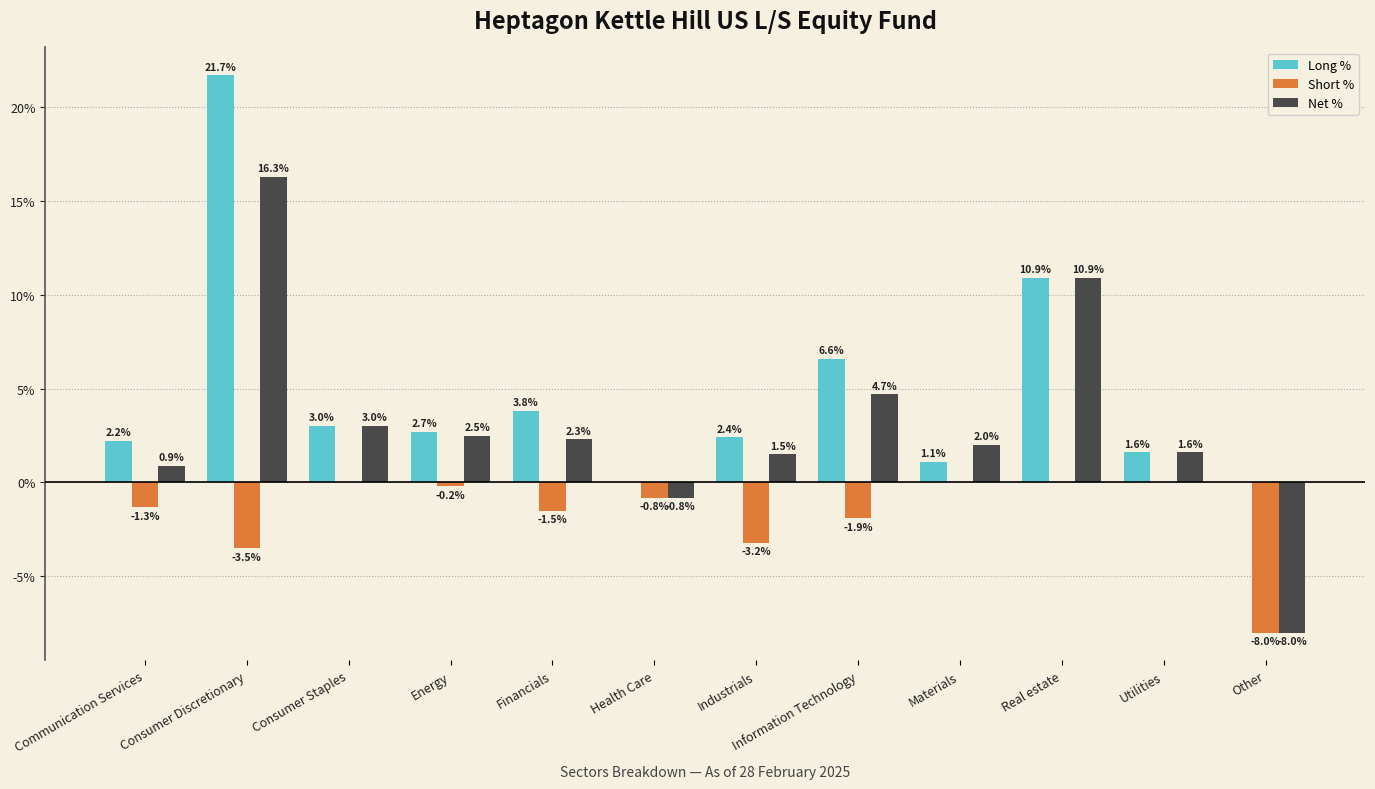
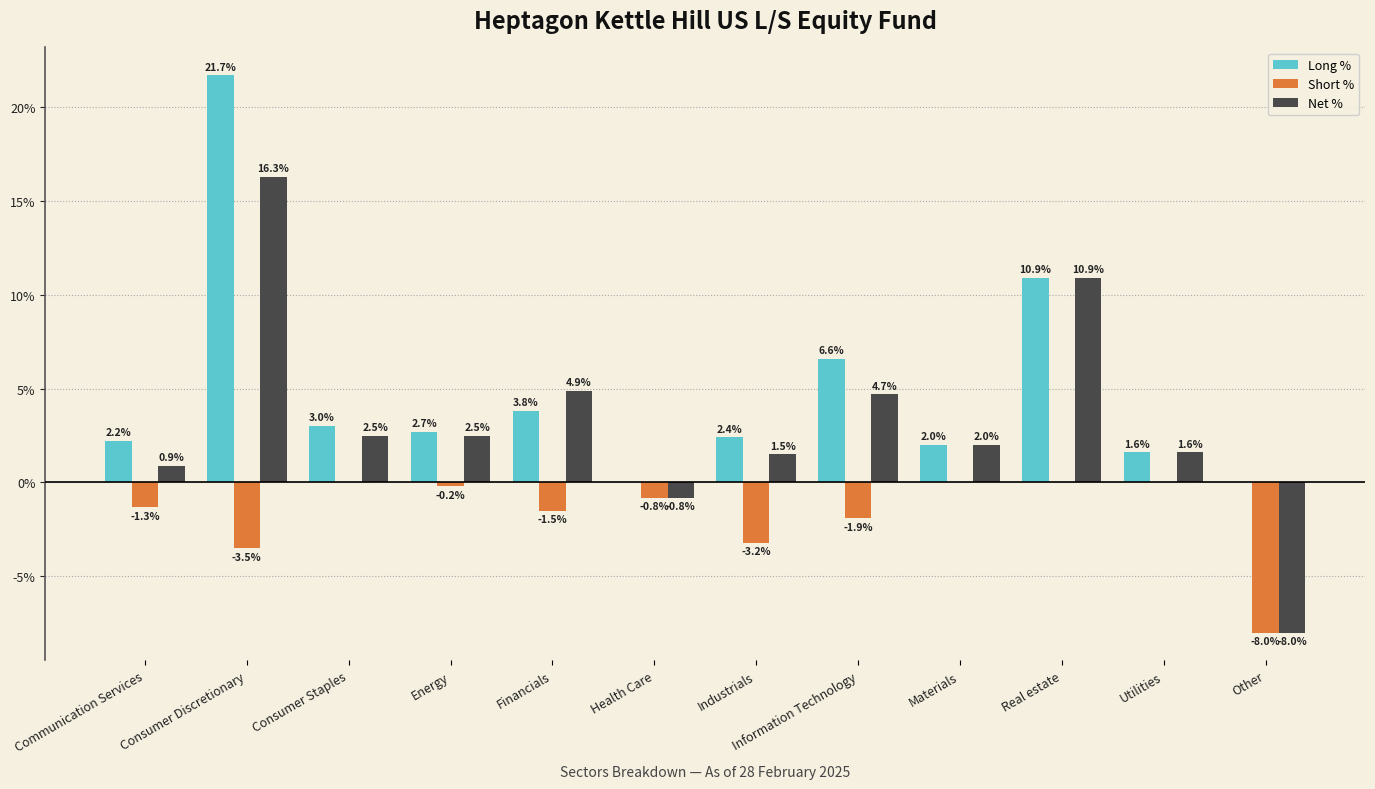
Net %, Consumer Staples: 3.0% -> 2.5%
Net %, Financials: 2.3% -> 4.9%
Long %, Materials: 1.1% -> 2.0%
